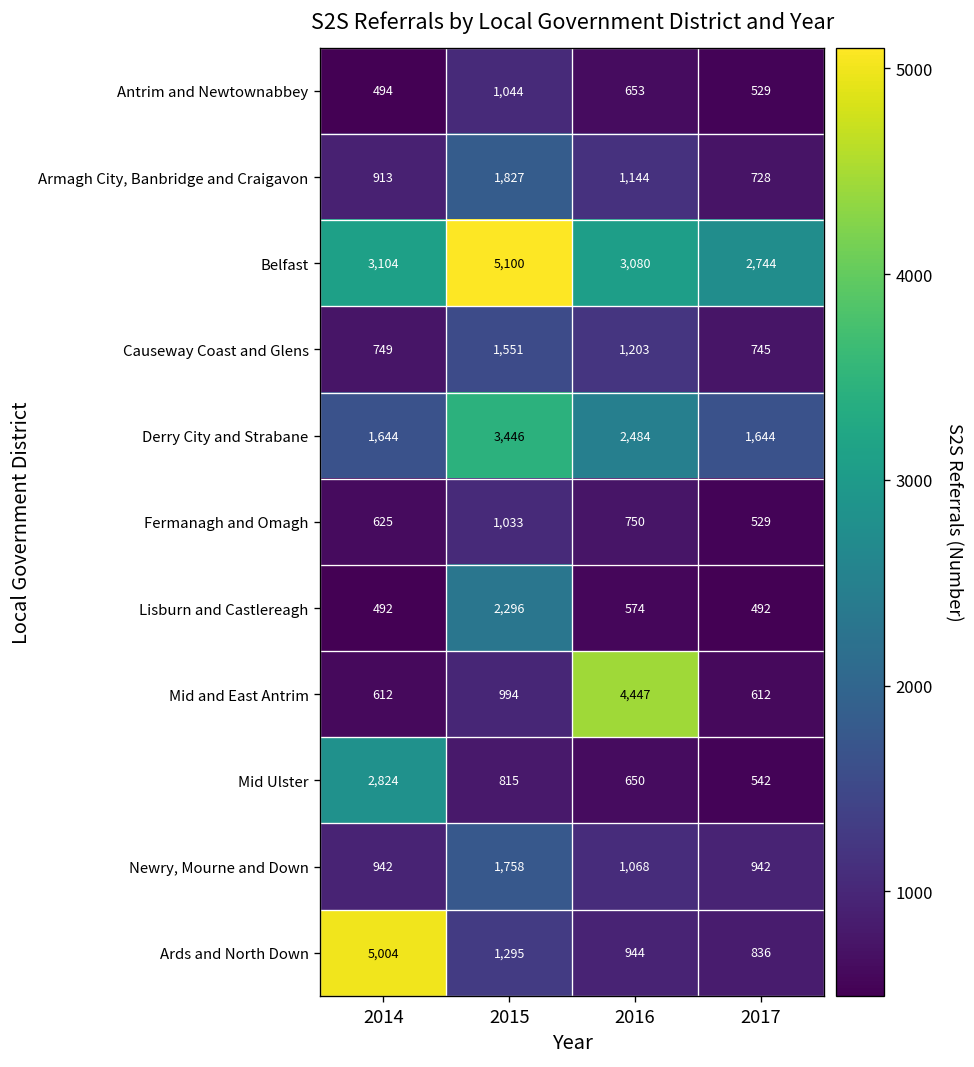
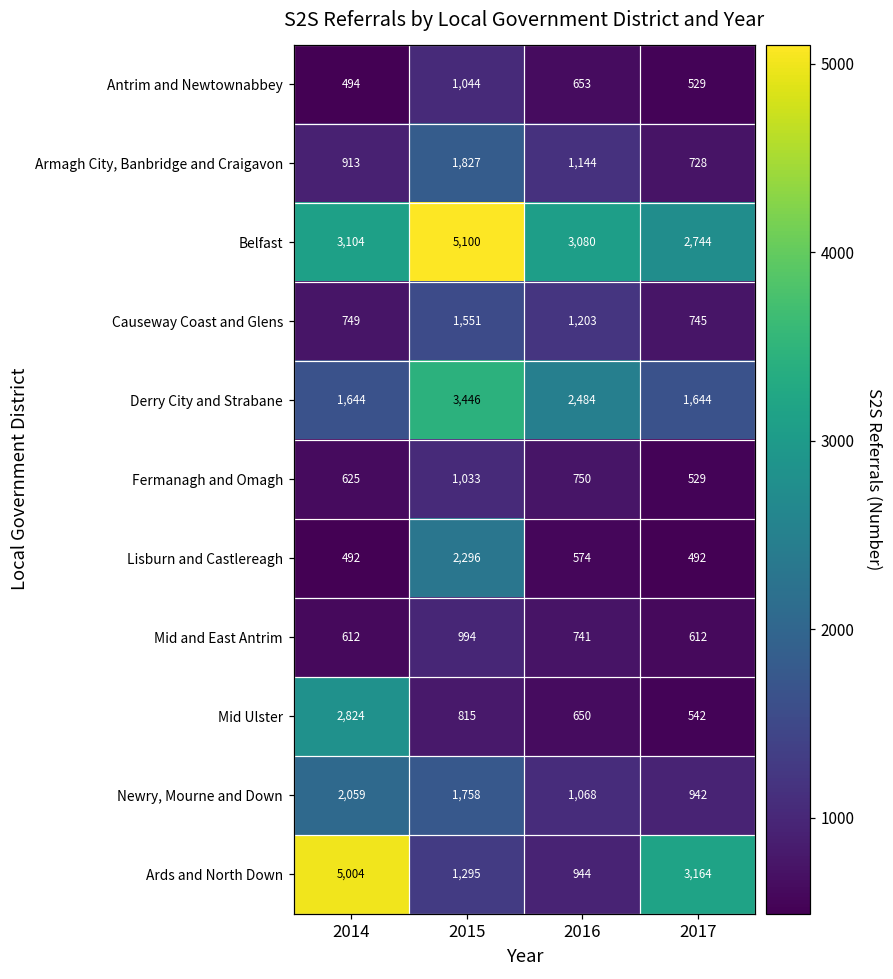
Mid and East Antrim, 2016: 4,447 -> 741
Newry, Mourne and Down, 2014: 942 -> 2,059
Ards and North Down, 2017: 836 -> 3,164
